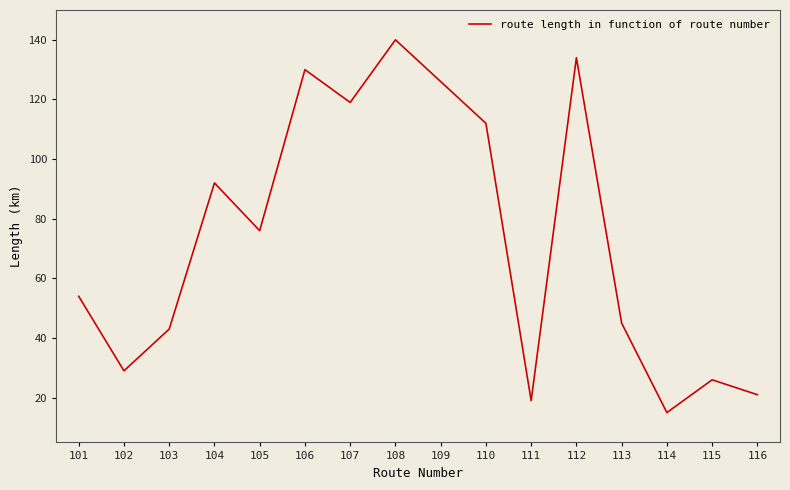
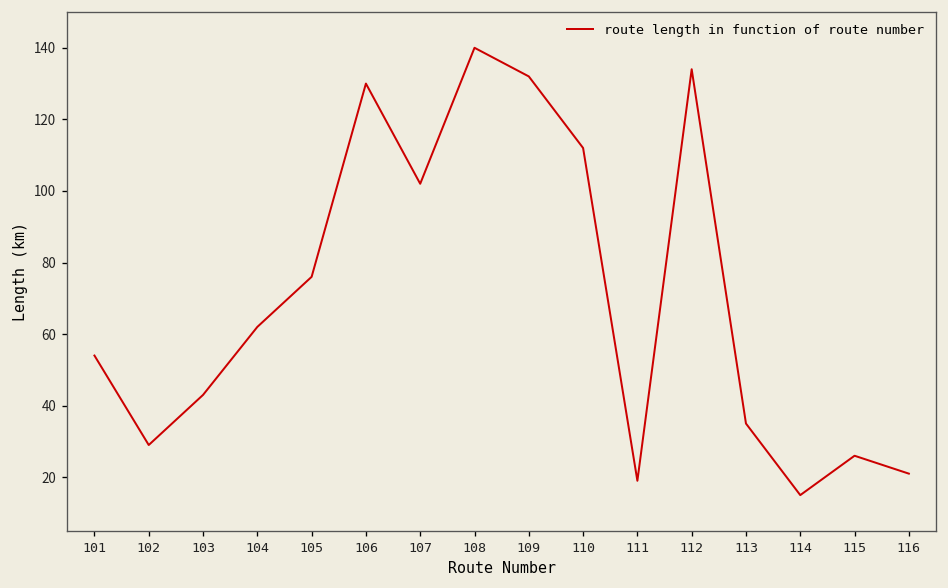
104: 92 -> 62
107: 119 -> 102
109: 126 -> 132
113: 45 -> 35
